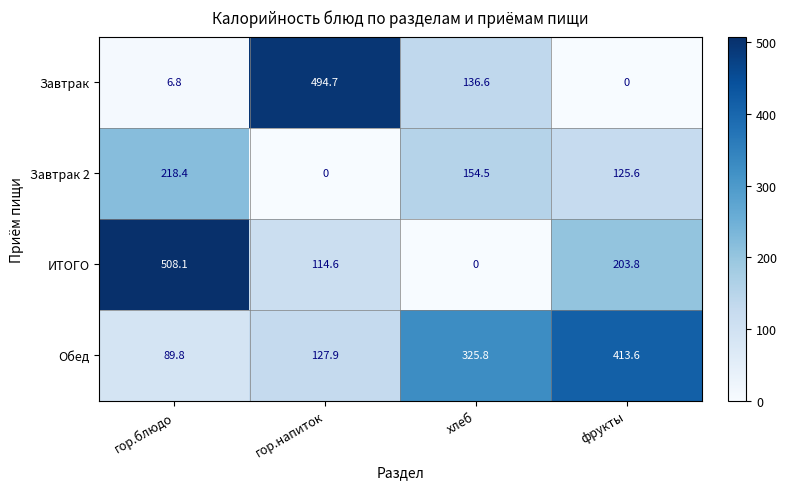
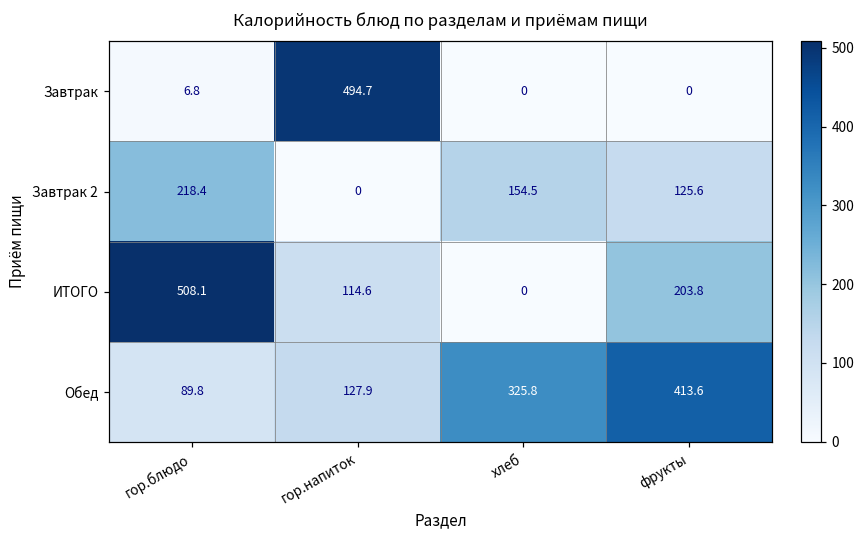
Завтрак, хлеб: 136.6 -> 0
